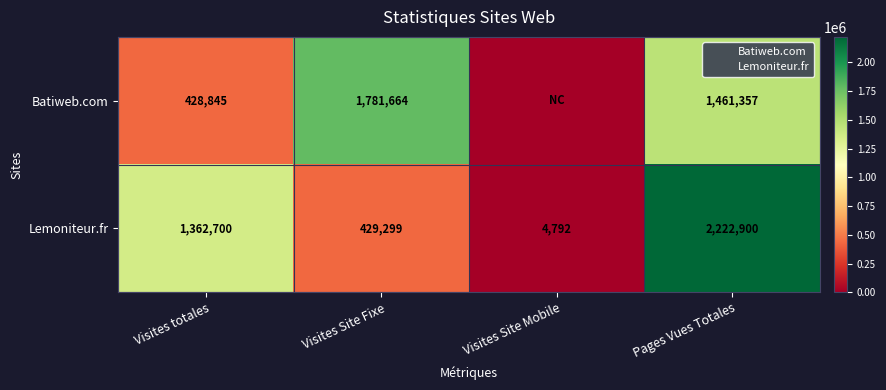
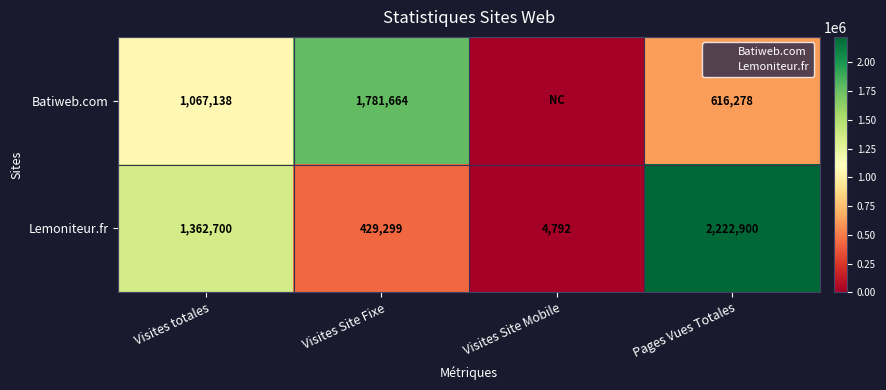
Batiweb.com, Visites totales: 428,845 -> 1,067,138
Batiweb.com, Pages Vues Totales: 1,461,357 -> 616,278
